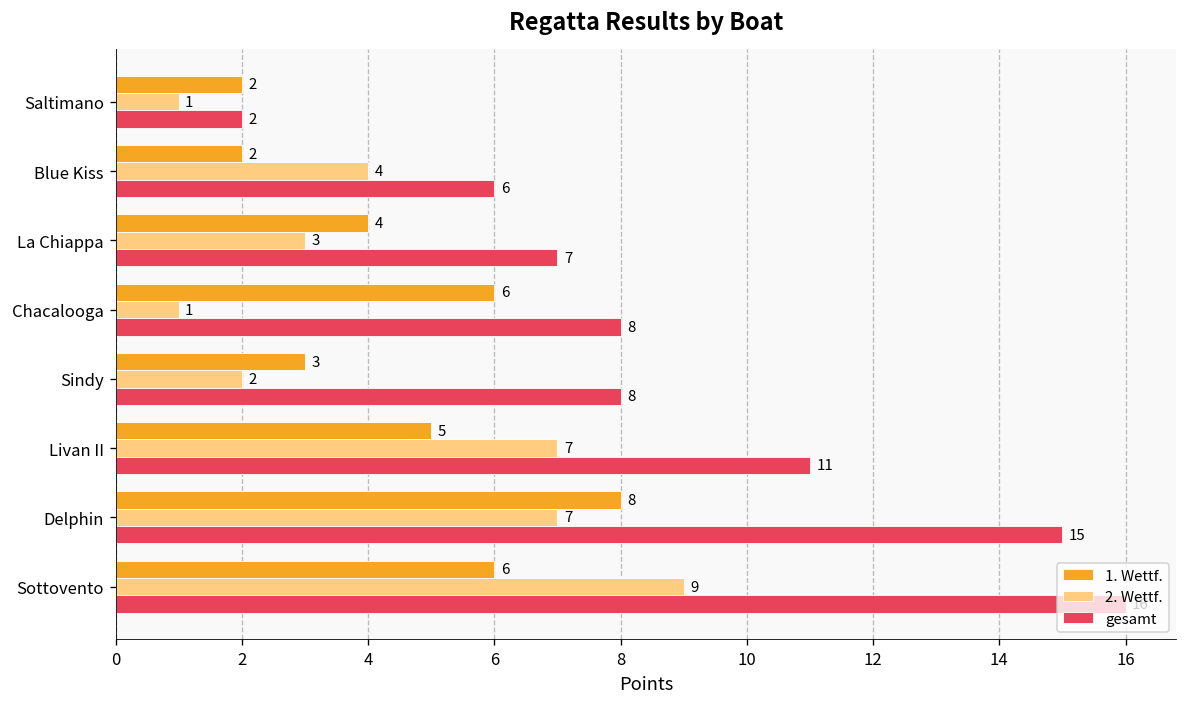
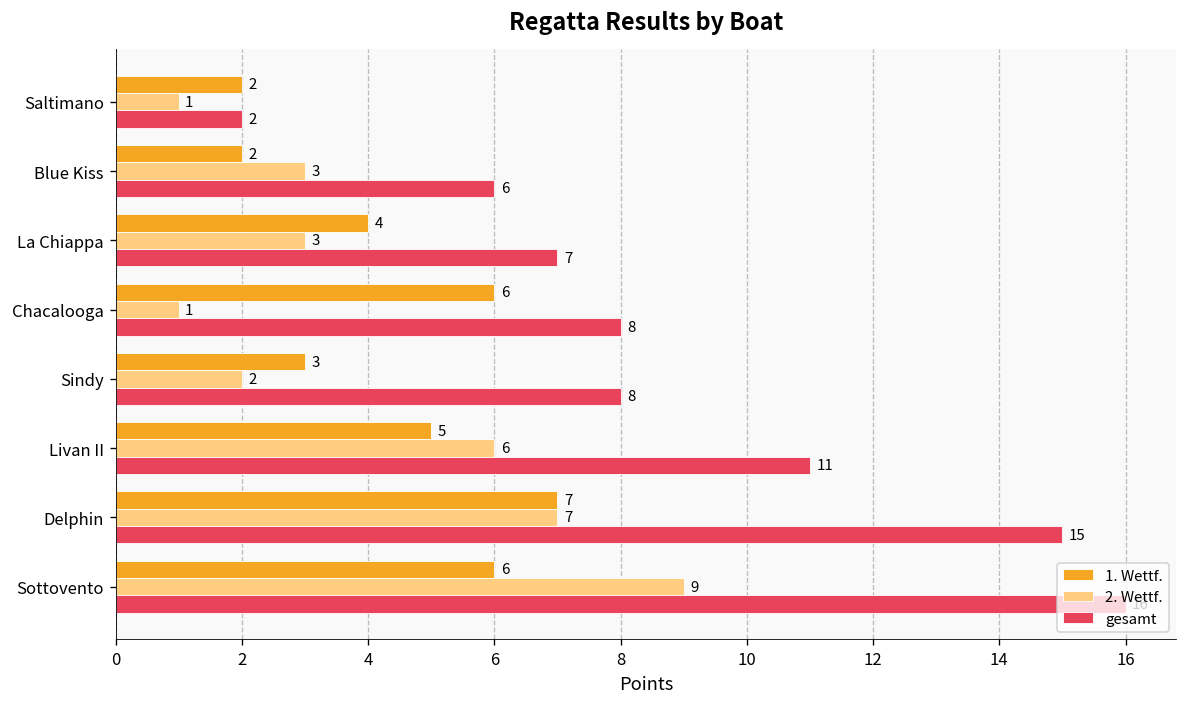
2. Wettf., Blue Kiss: 4 -> 3
2. Wettf., Livan II: 7 -> 6
1. Wettf., Delphin: 8 -> 7
